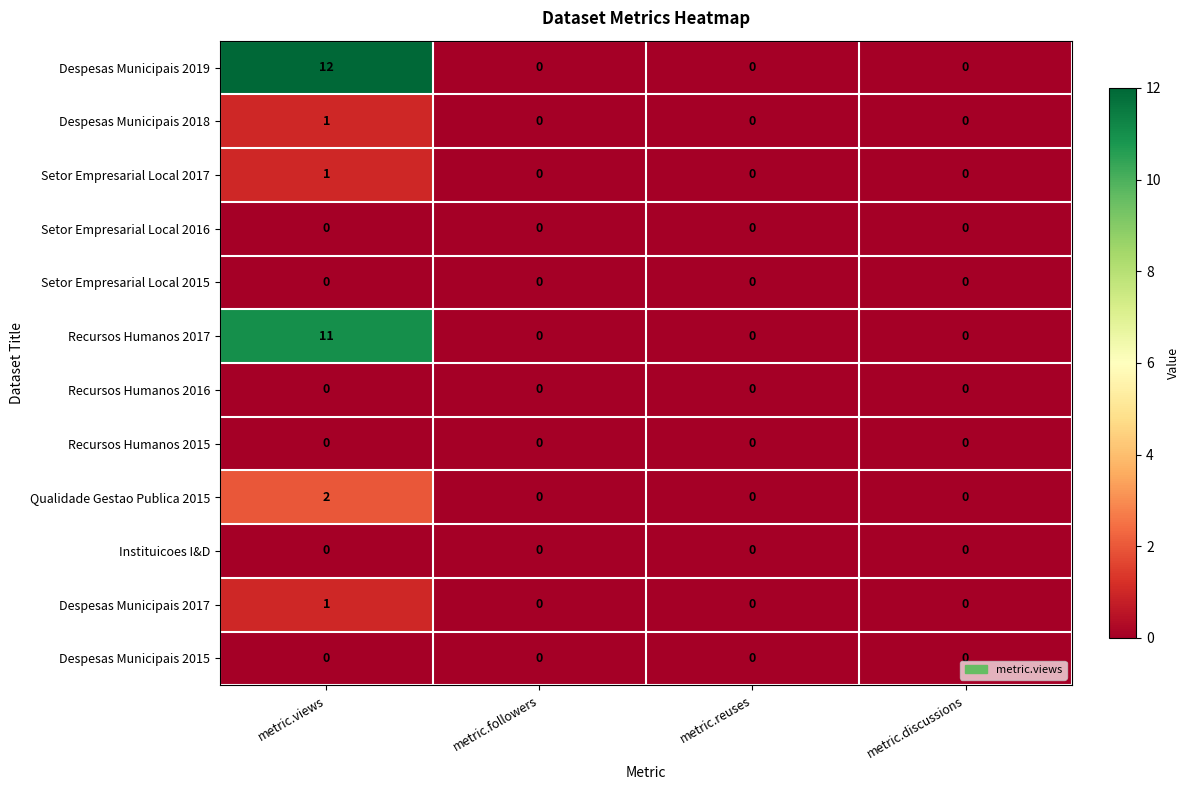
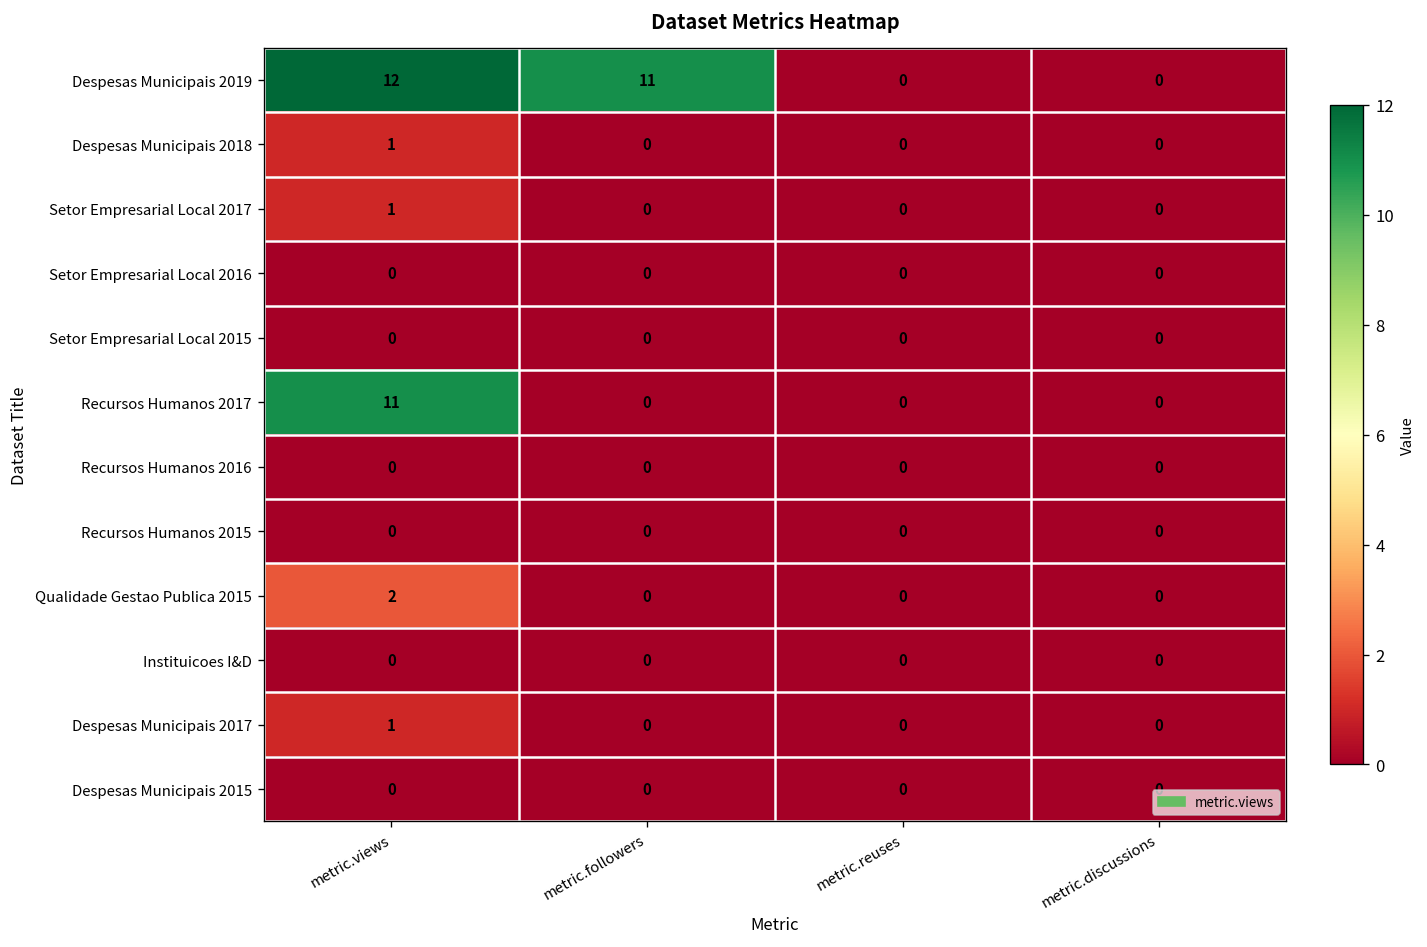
Despesas Municipais 2019, metric.followers: 0 -> 11
